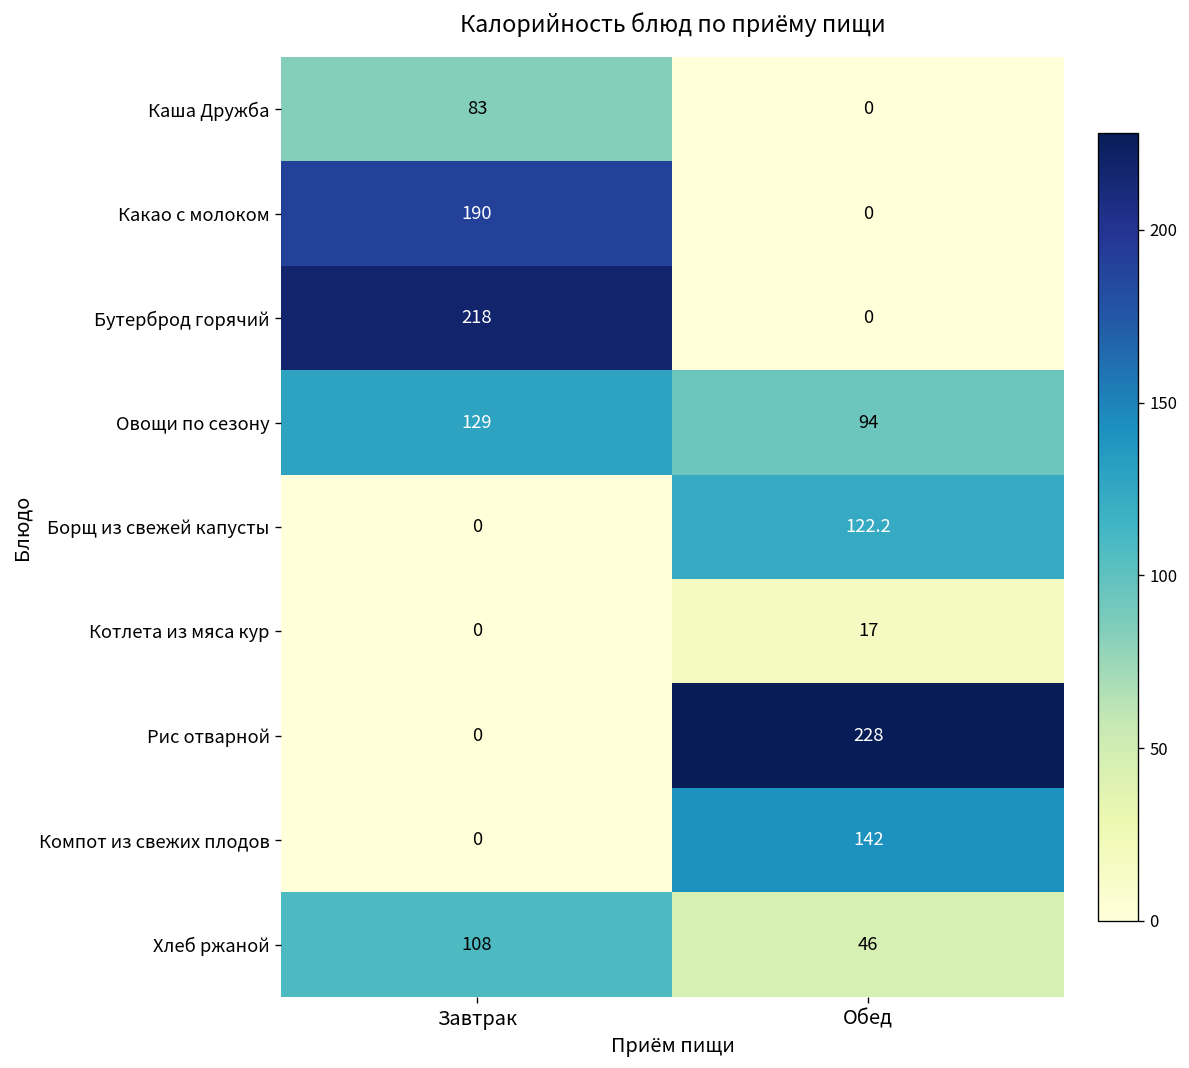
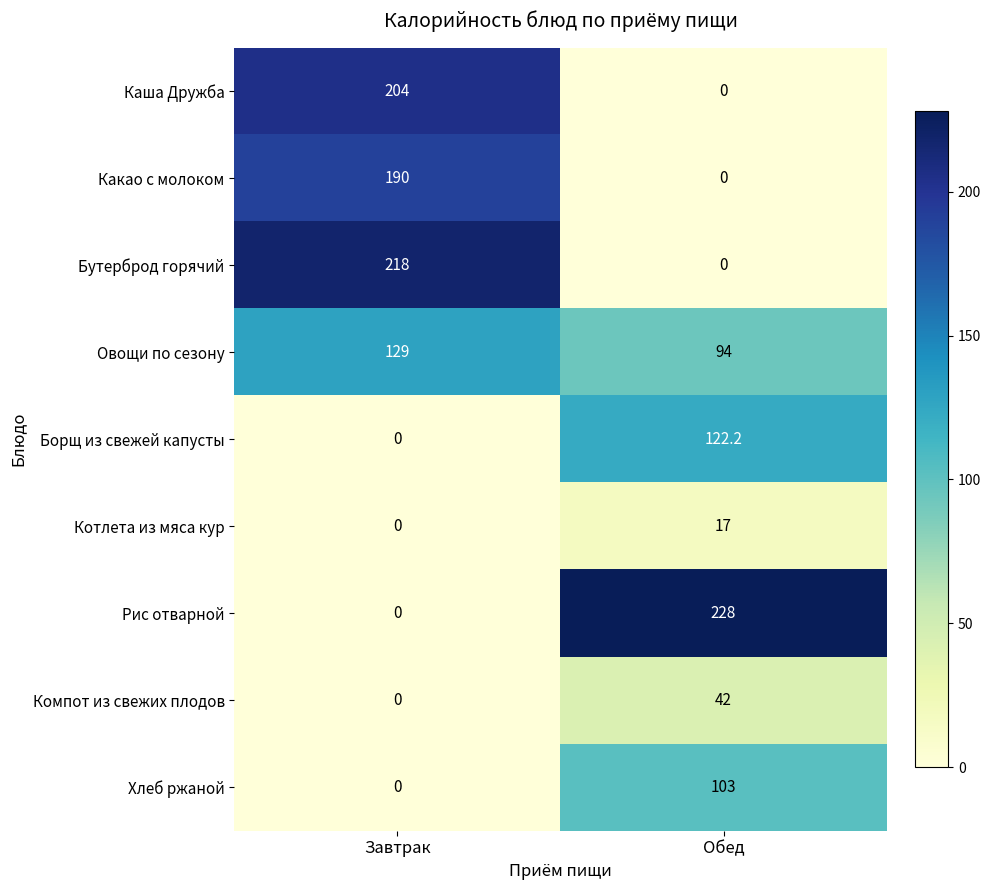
Каша Дружба, Завтрак: 83 -> 204
Компот из свежих плодов, Обед: 142 -> 42
Хлеб ржаной, Завтрак: 108 -> 0
Хлеб ржаной, Обед: 46 -> 103
